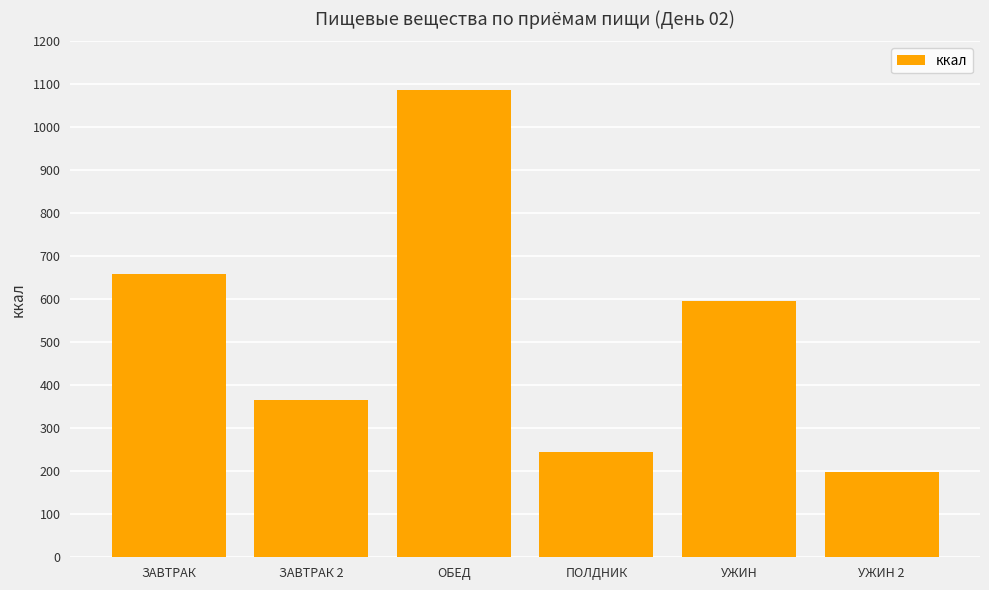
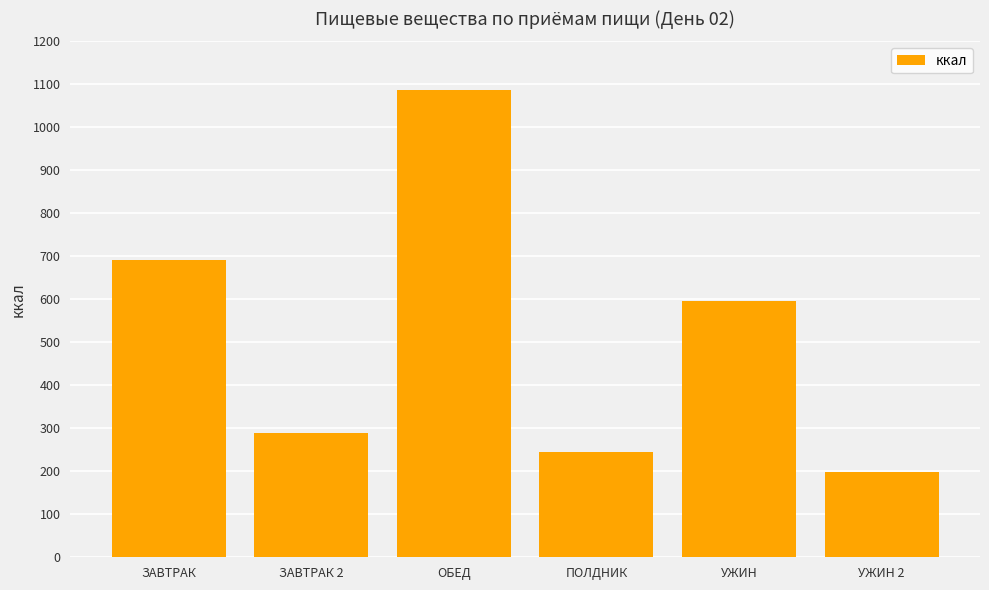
ЗАВТРАК: 660 -> 690
ЗАВТРАК 2: 370 -> 290
